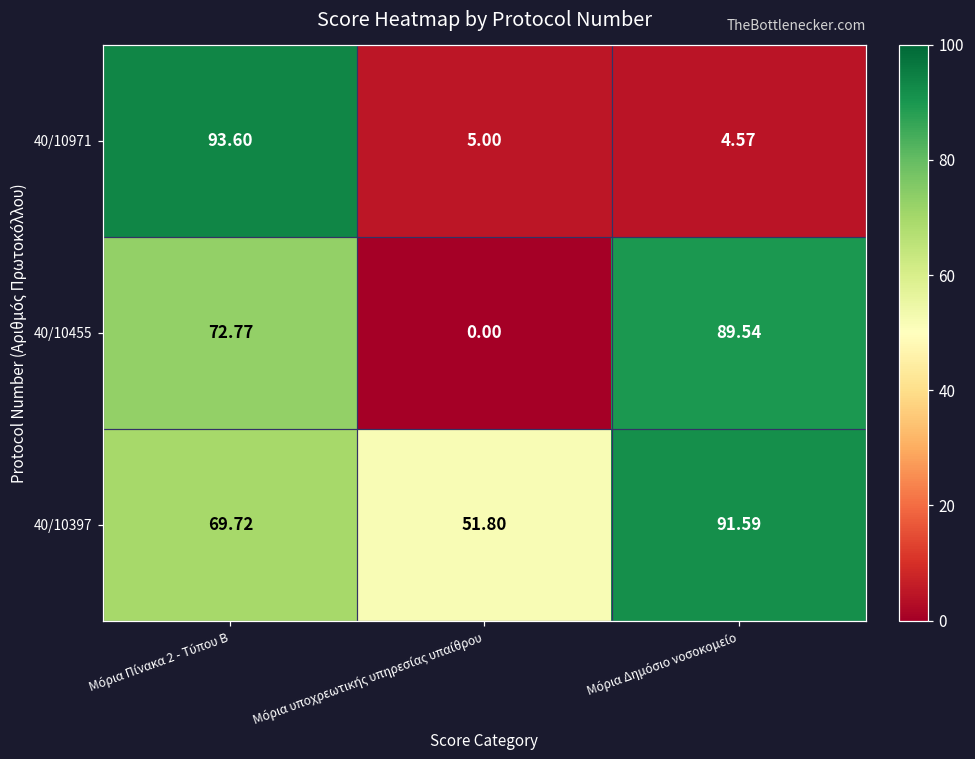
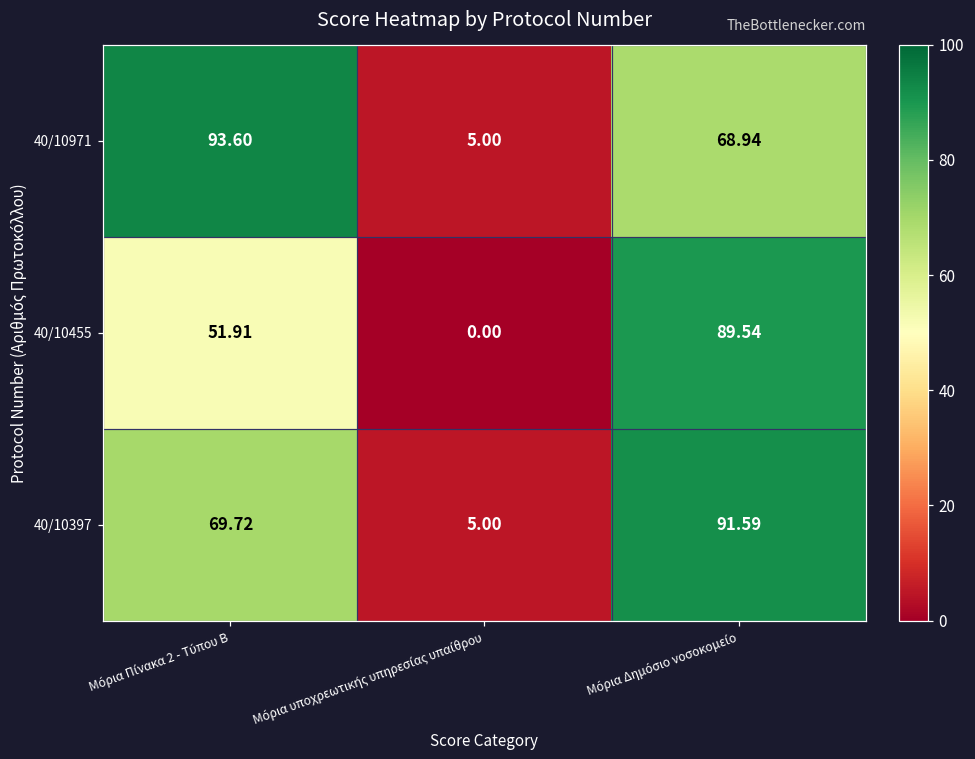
40/10971, Μόρια Δημόσιο νοσοκομείο: 4.57 -> 68.94
40/10455, Μόρια Πίνακα 2 - Τύπου Β: 72.77 -> 51.91
40/10397, Μόρια υποχρεωτικής υπηρεσίας υπαίθρου: 51.80 -> 5.00
